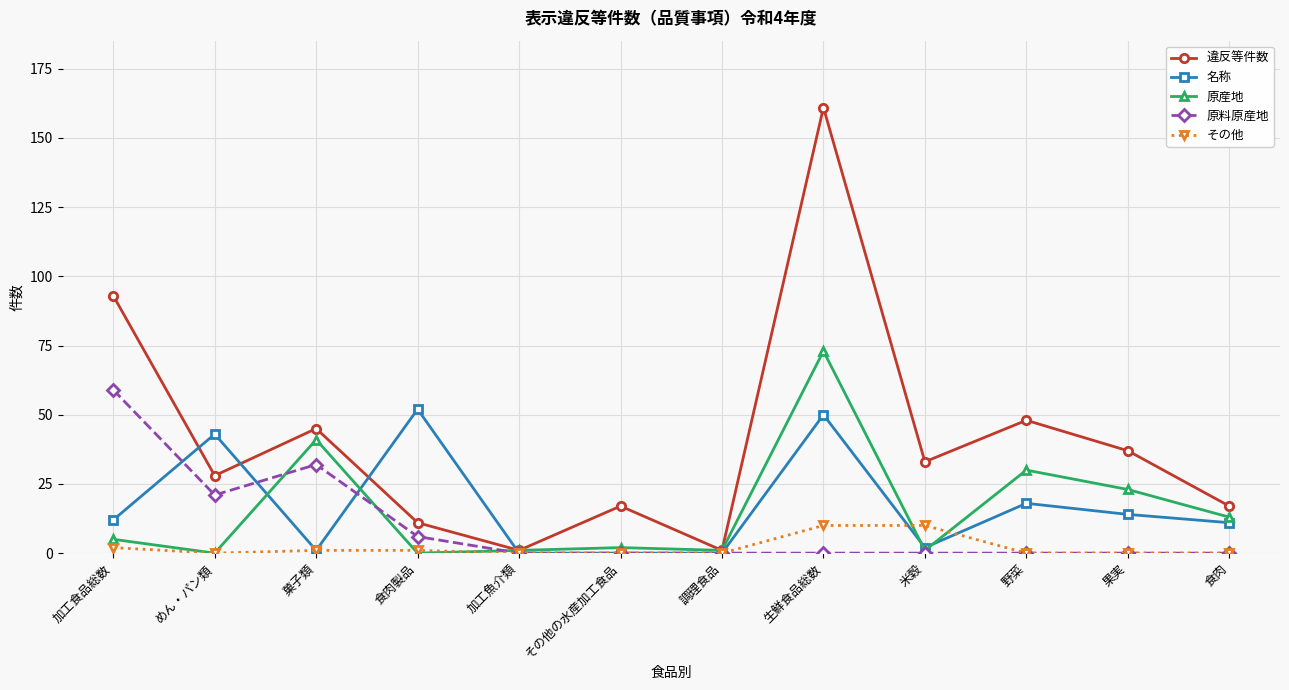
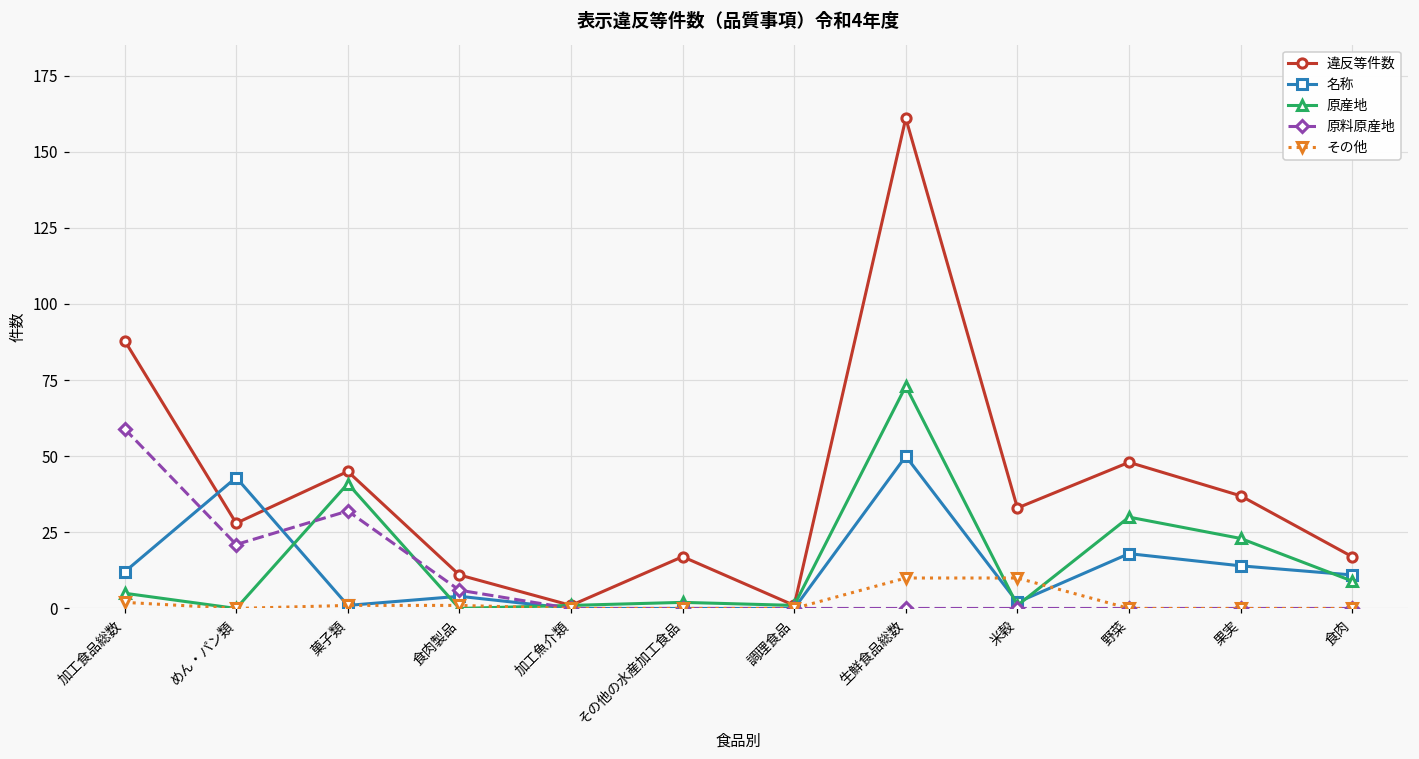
違反等件数, 加工食品総数: 93 -> 88
名称, 食肉製品: 52 -> 4
原産地, 食肉: 13 -> 9
